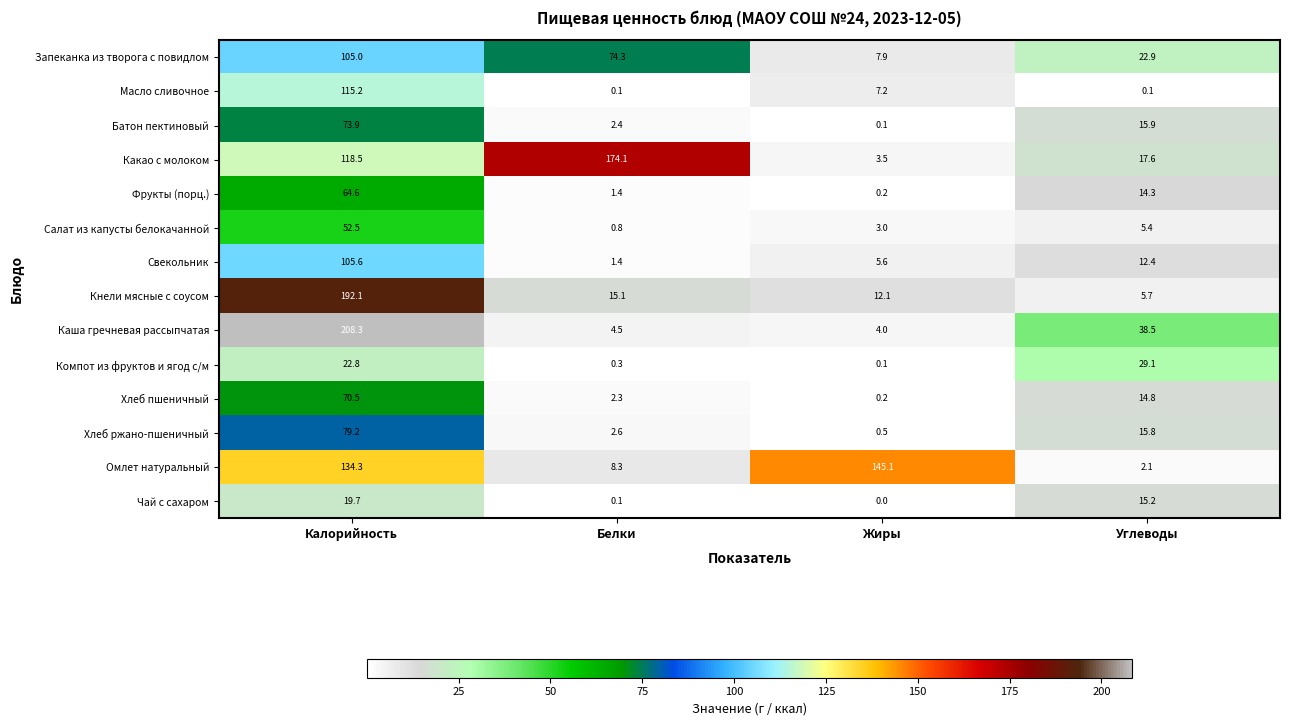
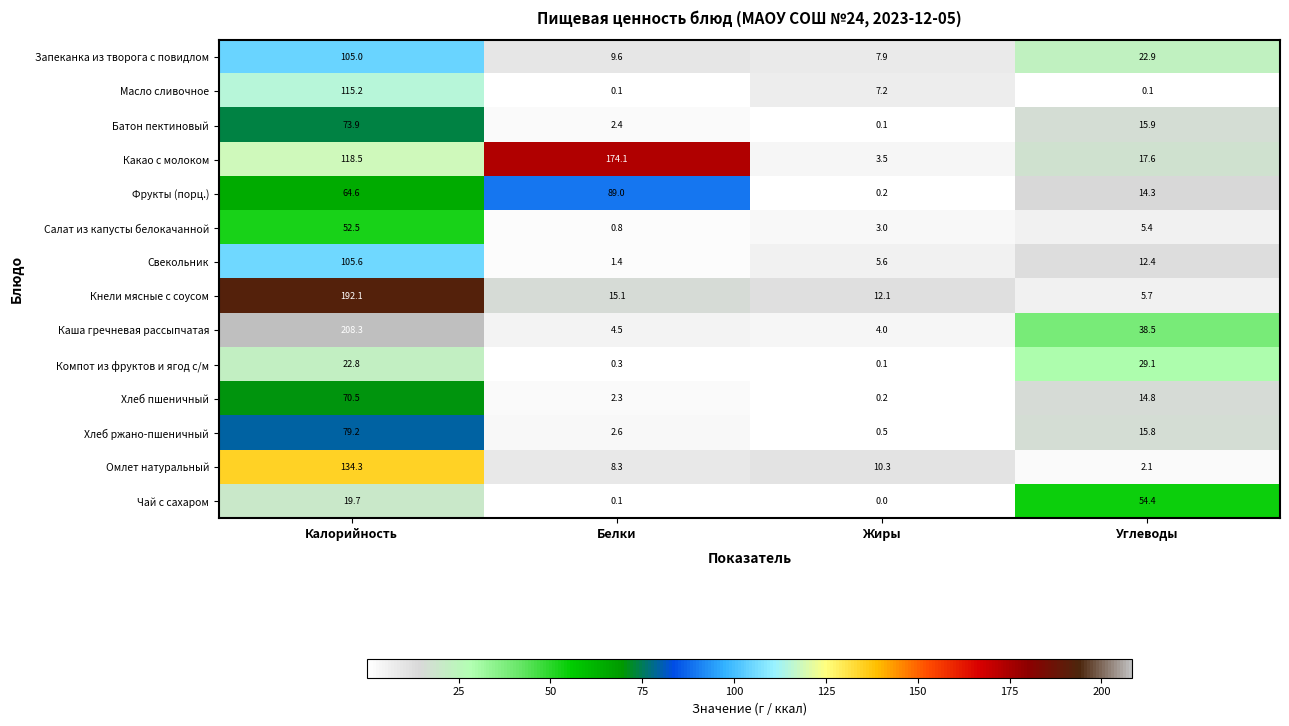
Запеканка из творога с повидлом, Белки: 74.3 -> 9.6
Фрукты (порц.), Белки: 1.4 -> 89.0
Омлет натуральный, Жиры: 145.1 -> 10.3
Чай с сахаром, Углеводы: 15.2 -> 54.4
